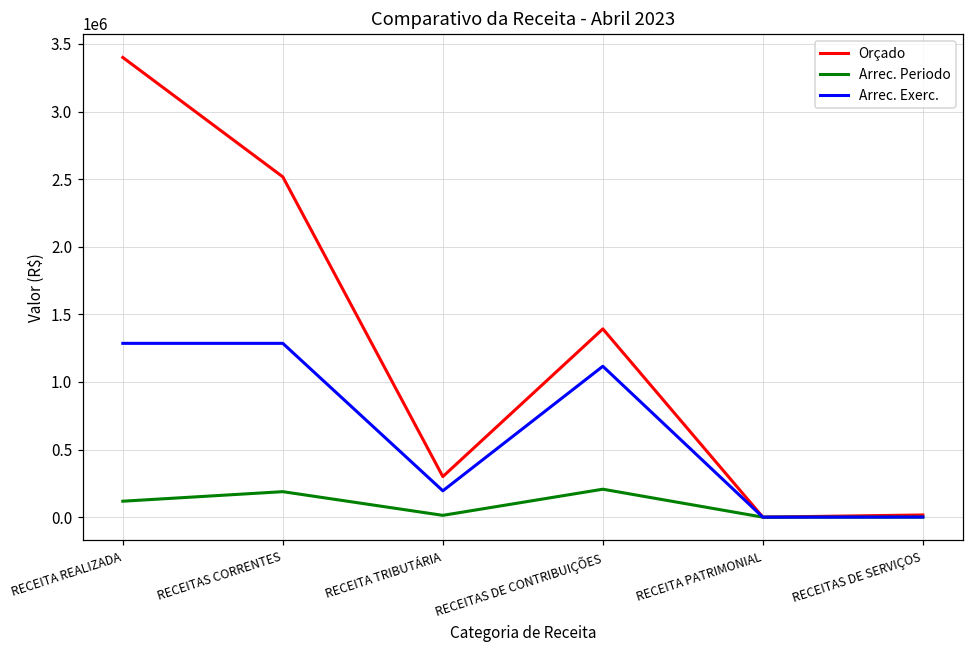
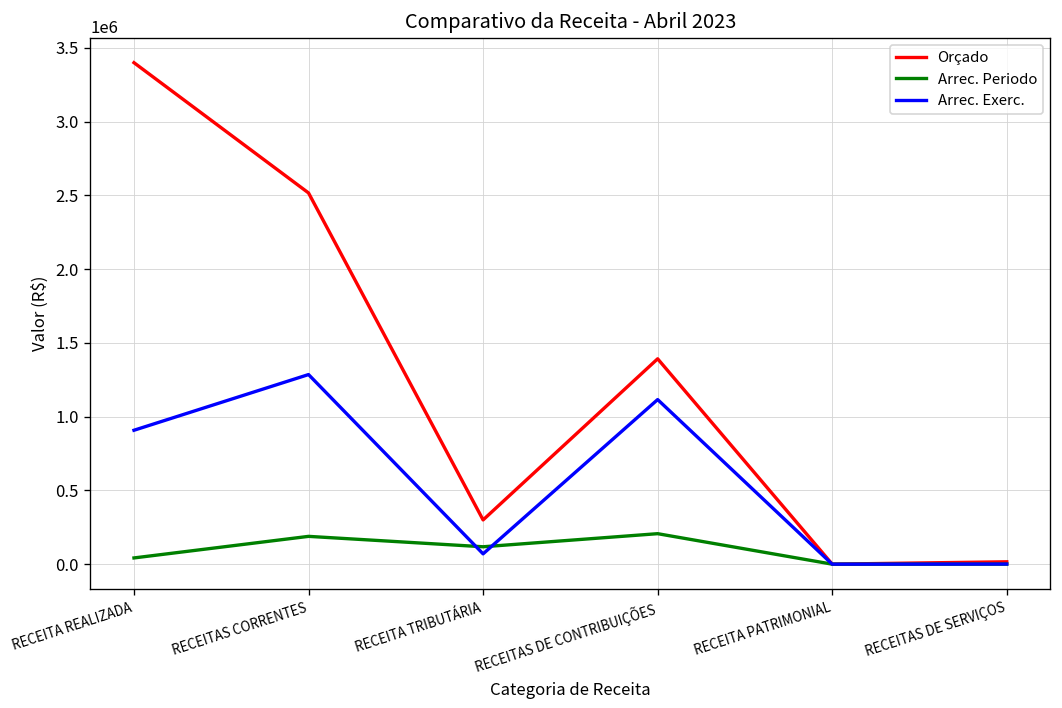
Arrec. Periodo, RECEITA REALIZADA: 120000 -> 40000
Arrec. Exerc., RECEITA REALIZADA: 1290000 -> 910000
Arrec. Periodo, RECEITA TRIBUTÁRIA: 10000 -> 120000
Arrec. Exerc., RECEITA TRIBUTÁRIA: 190000 -> 70000
